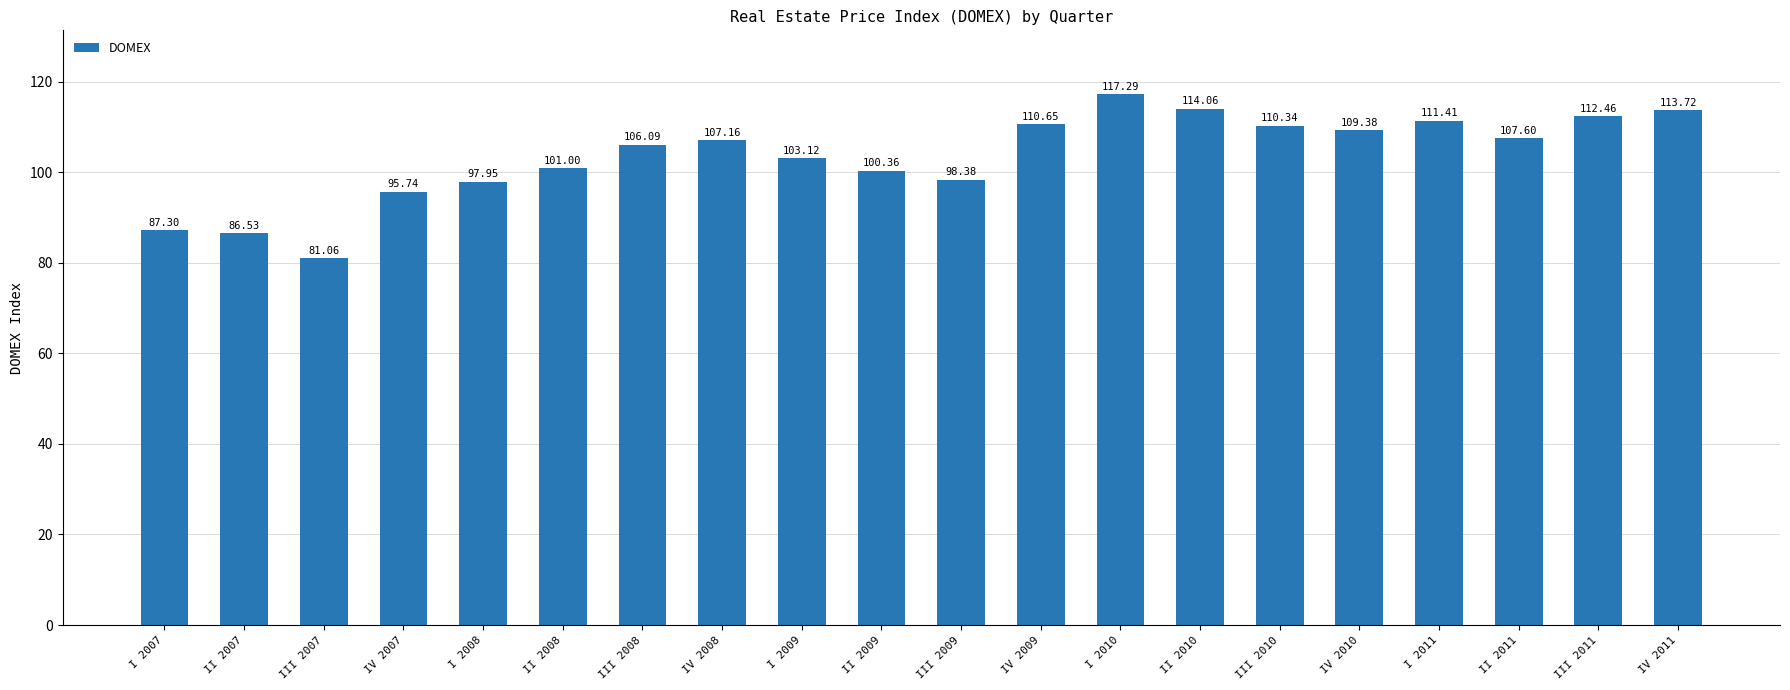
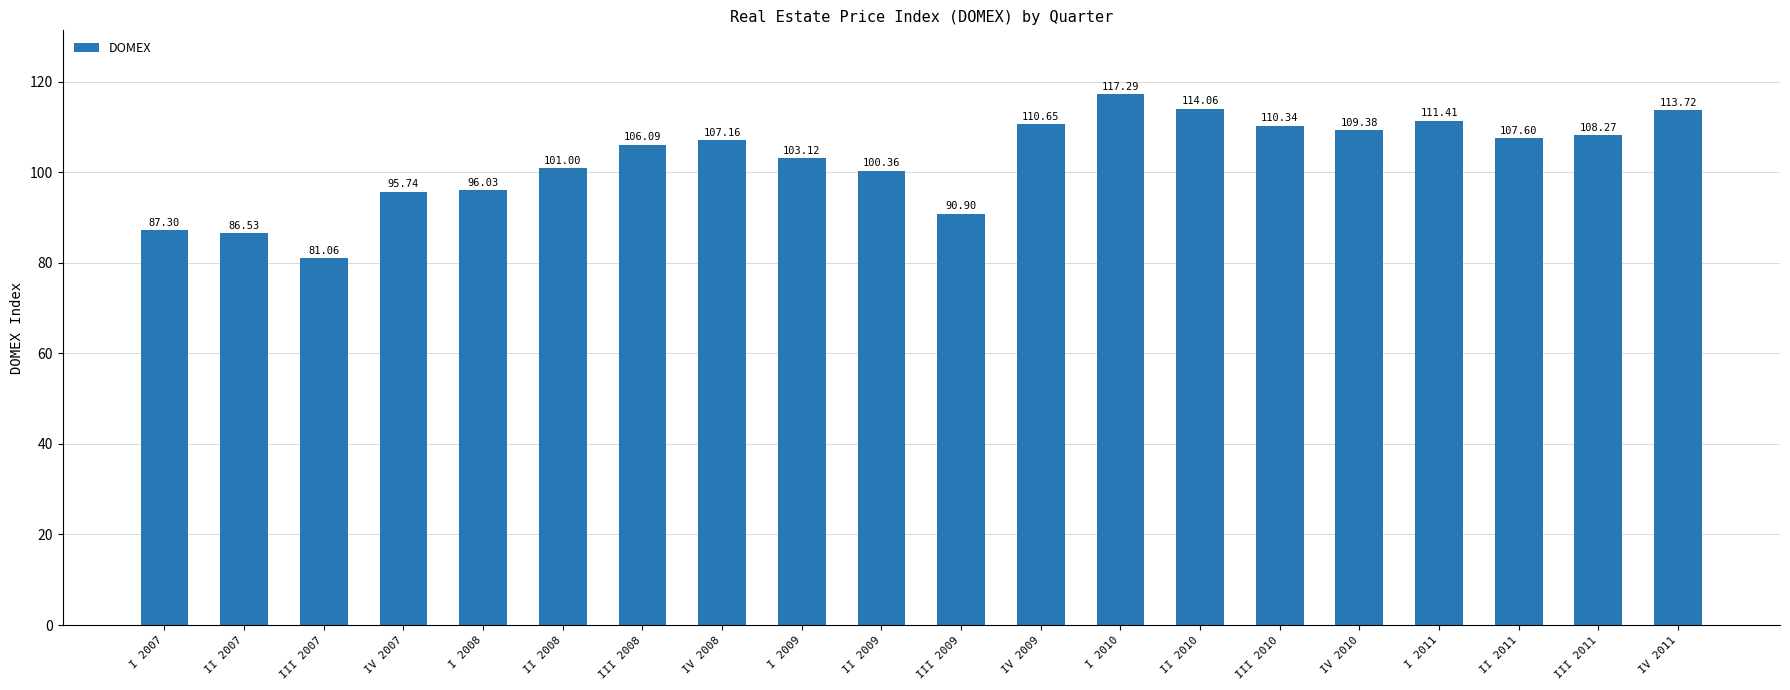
I 2008: 97.95 -> 96.03
III 2009: 98.38 -> 90.90
III 2011: 112.46 -> 108.27
